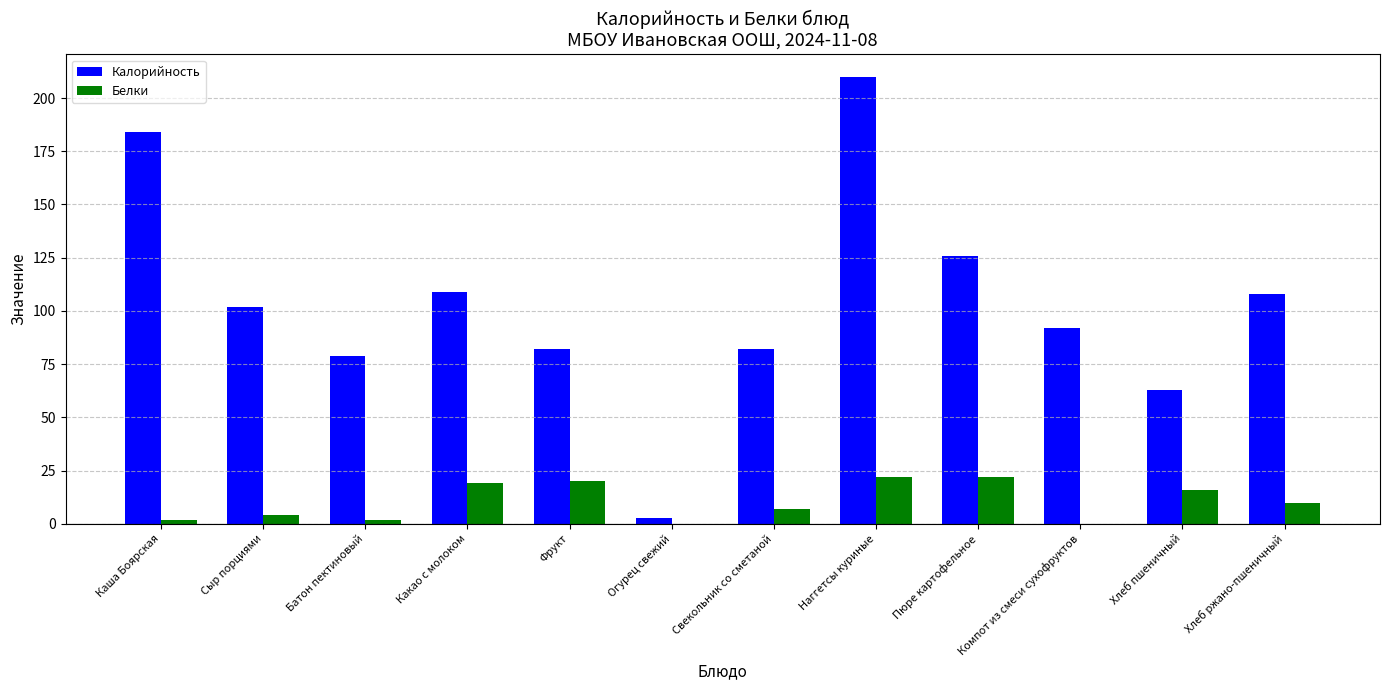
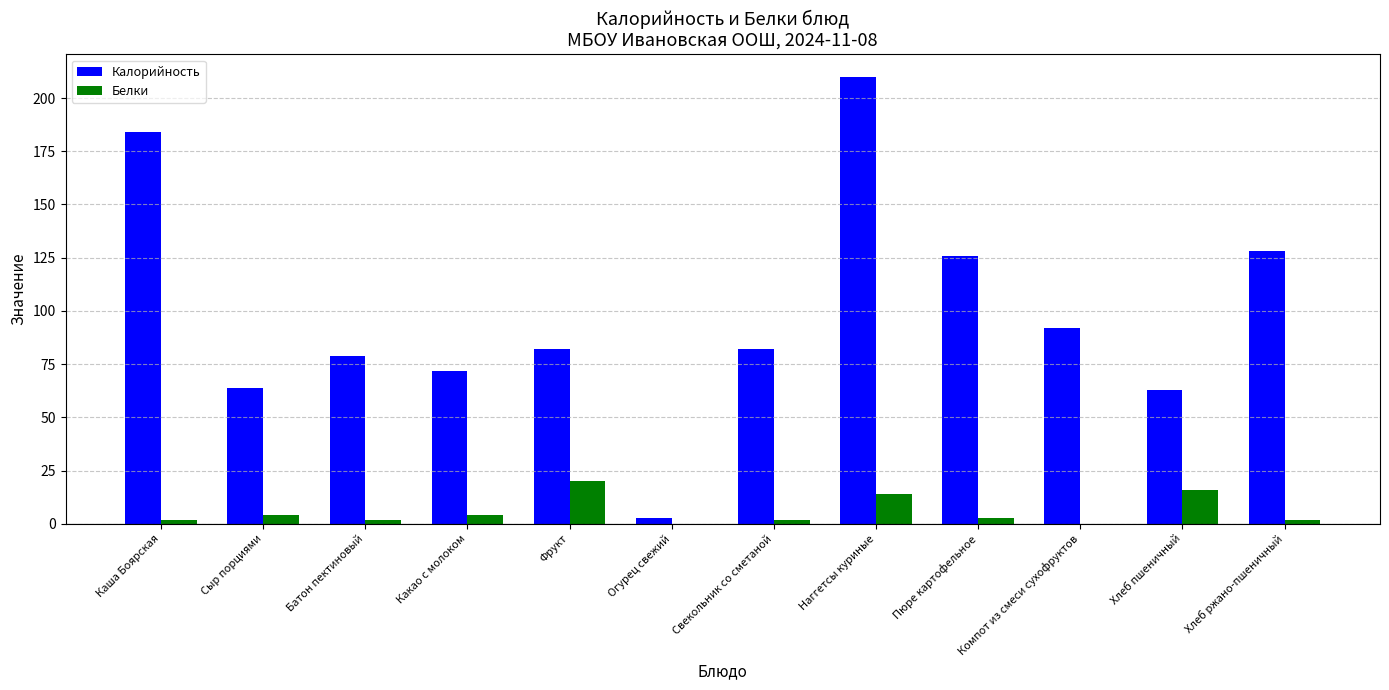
Калорийность, Сыр порциями: 102 -> 64
Калорийность, Какао с молоком: 109 -> 72
Белки, Какао с молоком: 19 -> 4
Белки, Свекольник со сметаной: 7 -> 2
Белки, Наггетсы куриные: 22 -> 14
Белки, Пюре картофельное: 22 -> 3
Калорийность, Хлеб ржано-пшеничный: 108 -> 128
Белки, Хлеб ржано-пшеничный: 10 -> 2
